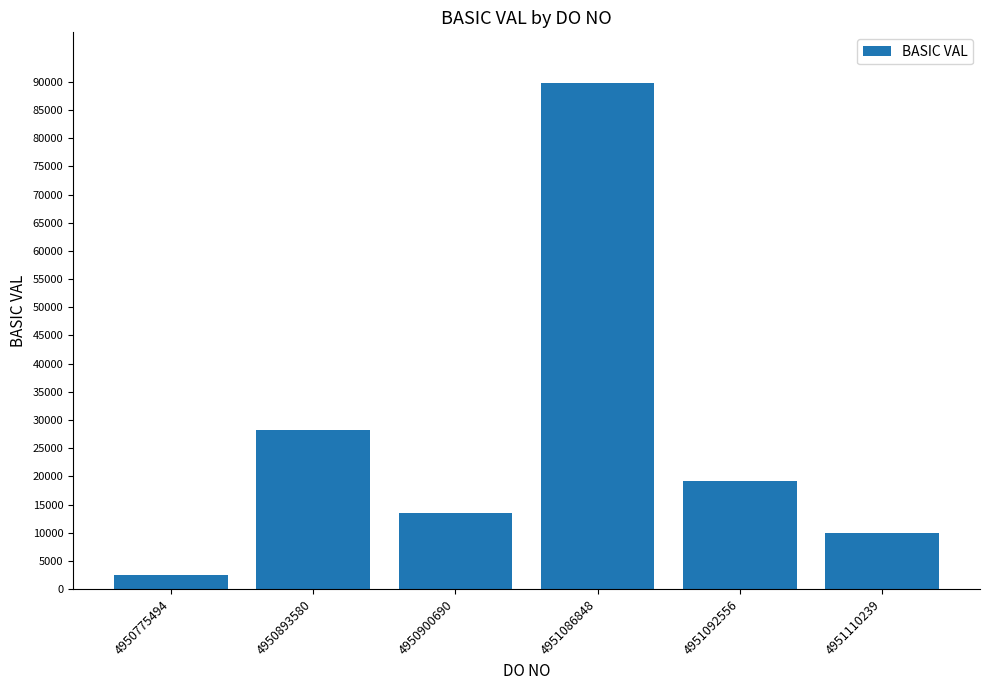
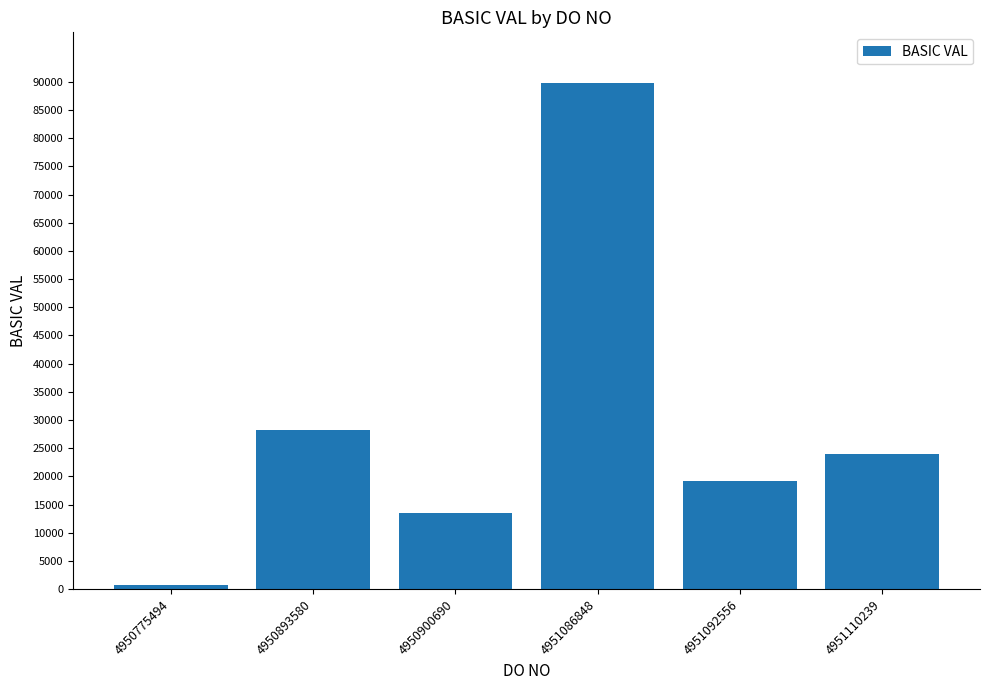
4950775494: 3000 -> 1000
4951110239: 10000 -> 24000
